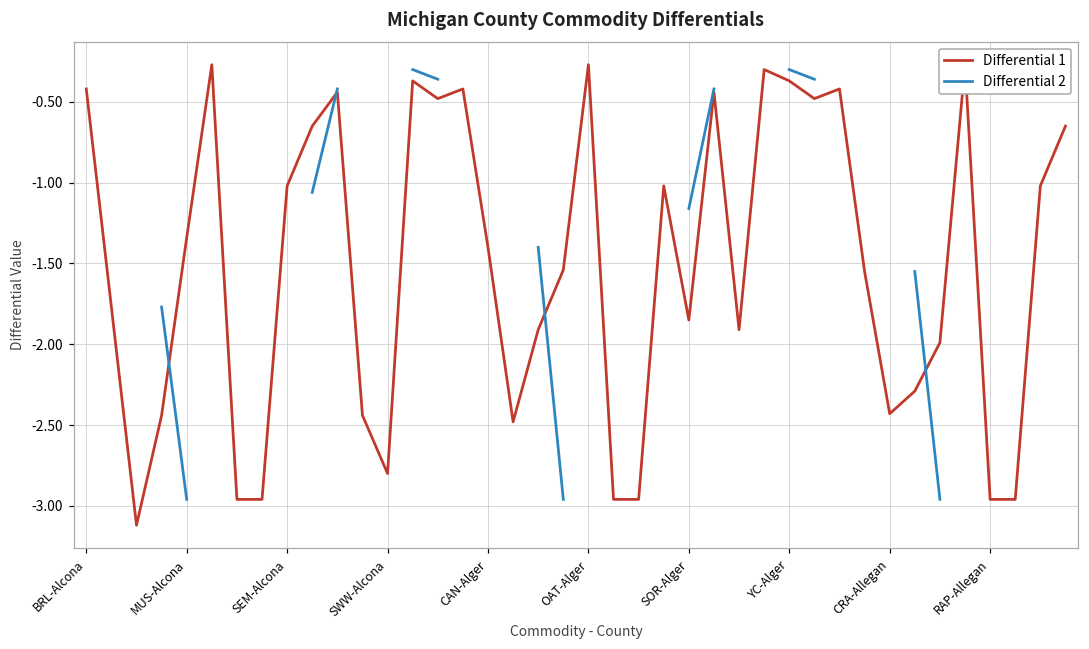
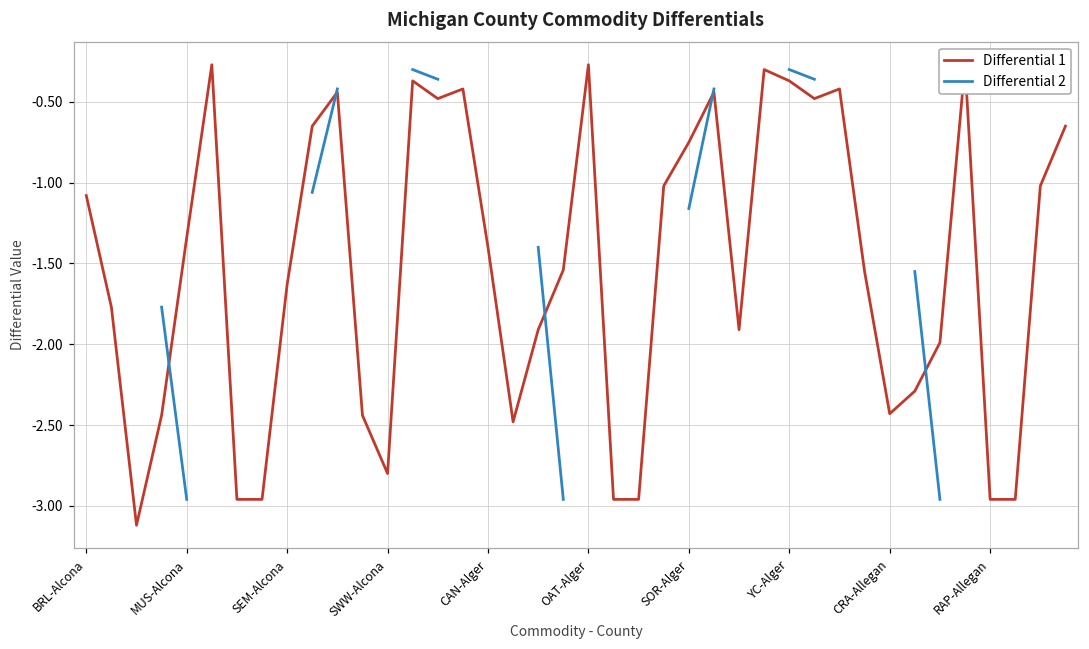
Differential 1, BRL-Alcona: -0.42 -> -1.08
Differential 1, SEM-Alcona: -1.02 -> -1.63
Differential 1, SOR-Alger: -1.85 -> -0.75
